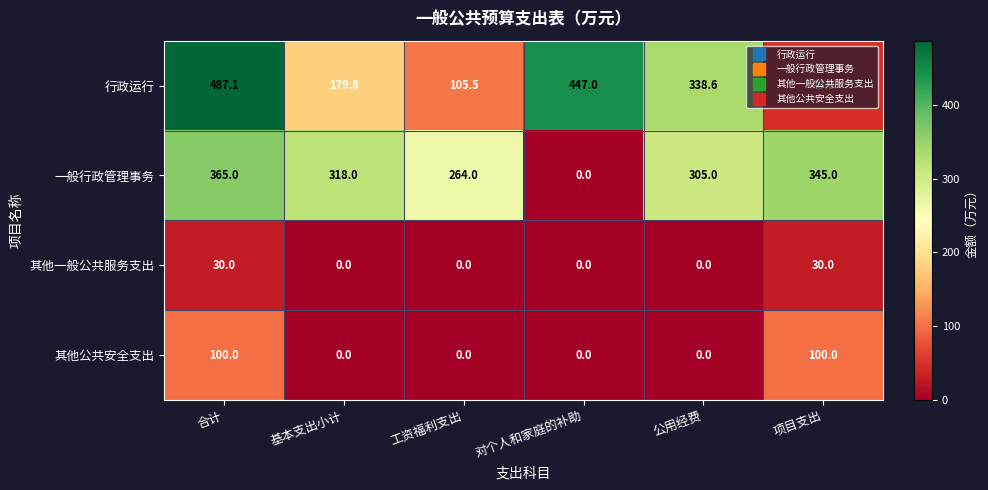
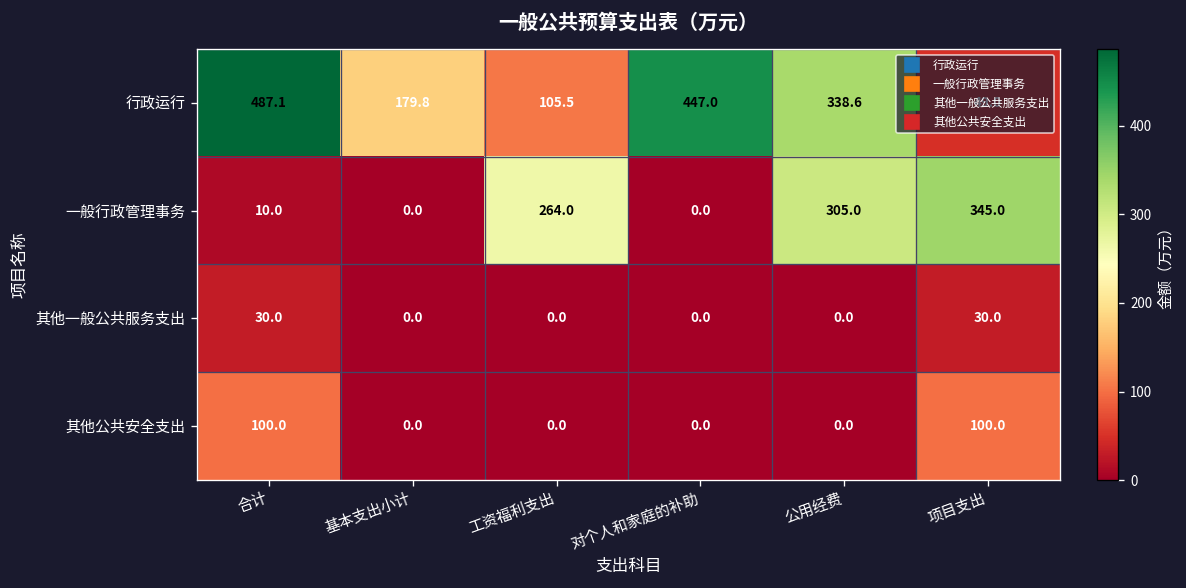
一般行政管理事务, 合计: 365.0 -> 10.0
一般行政管理事务, 基本支出小计: 318.0 -> 0.0
